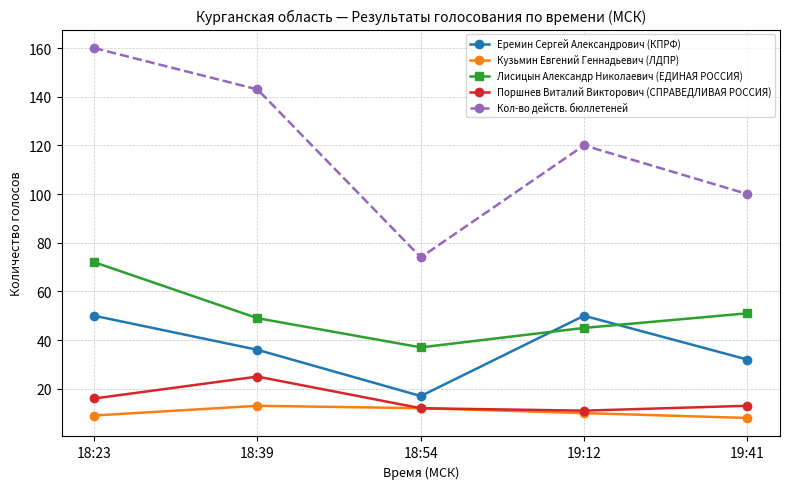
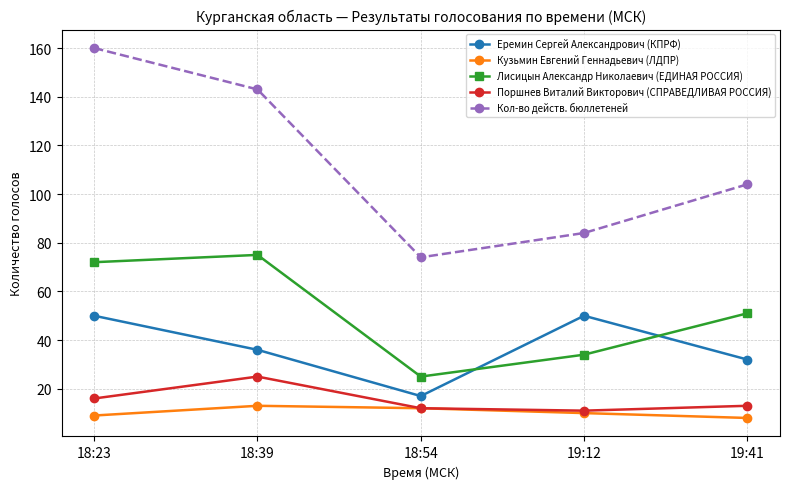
Лисицын Александр Николаевич (ЕДИНАЯ РОССИЯ), 18:39: 49 -> 75
Лисицын Александр Николаевич (ЕДИНАЯ РОССИЯ), 18:54: 37 -> 25
Лисицын Александр Николаевич (ЕДИНАЯ РОССИЯ), 19:12: 45 -> 34
Кол-во действ. бюллетеней, 19:12: 120 -> 84
Кол-во действ. бюллетеней, 19:41: 100 -> 104
